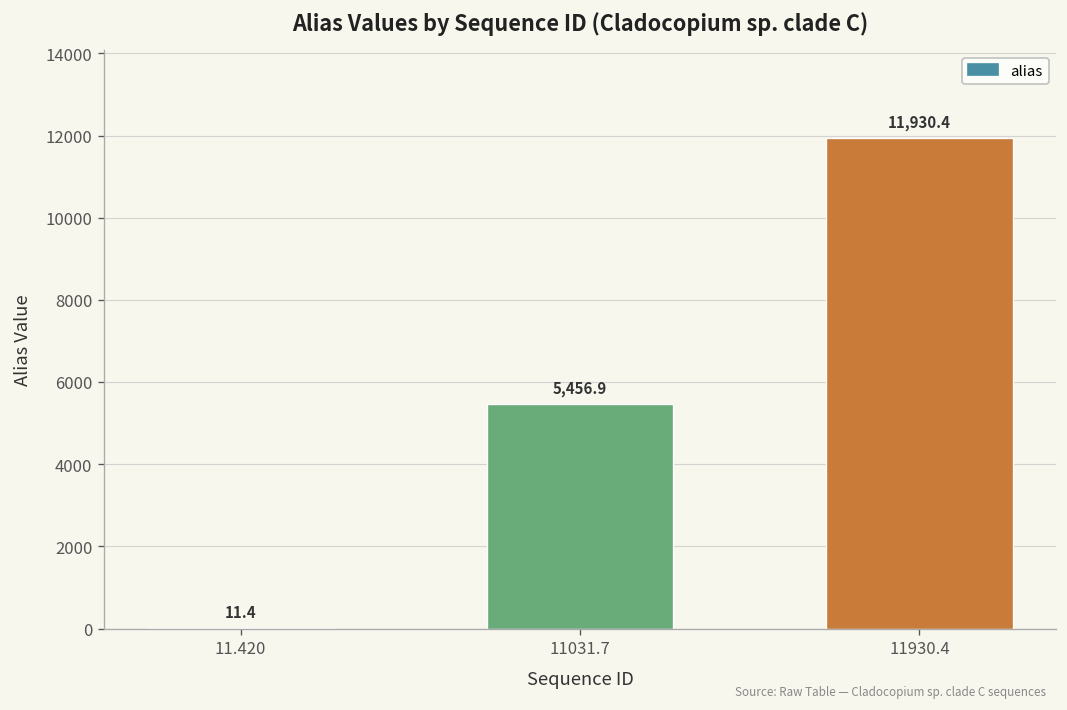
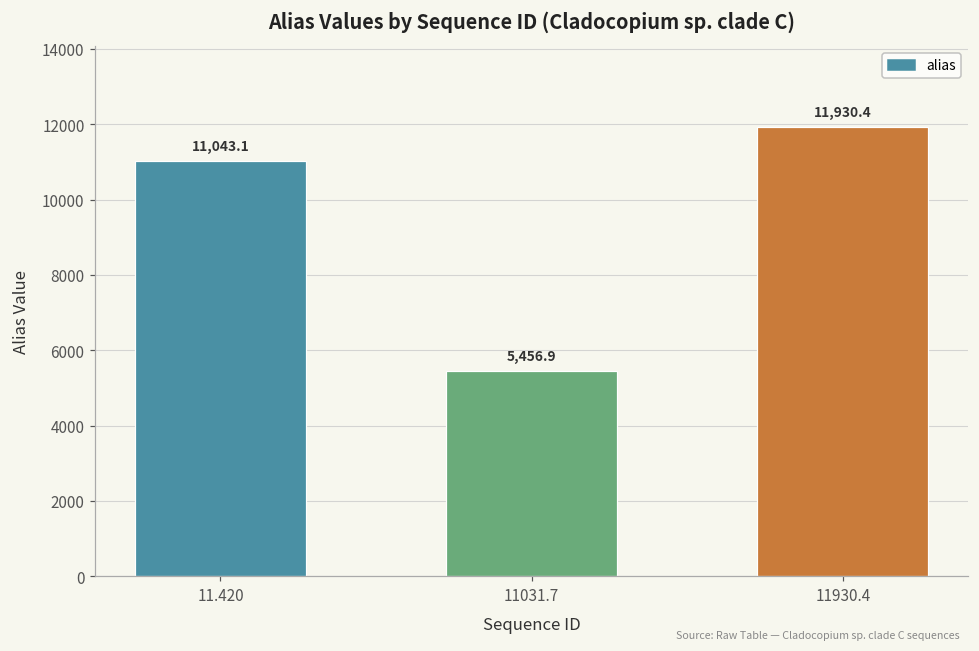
11.420: 11.4 -> 11,043.1
